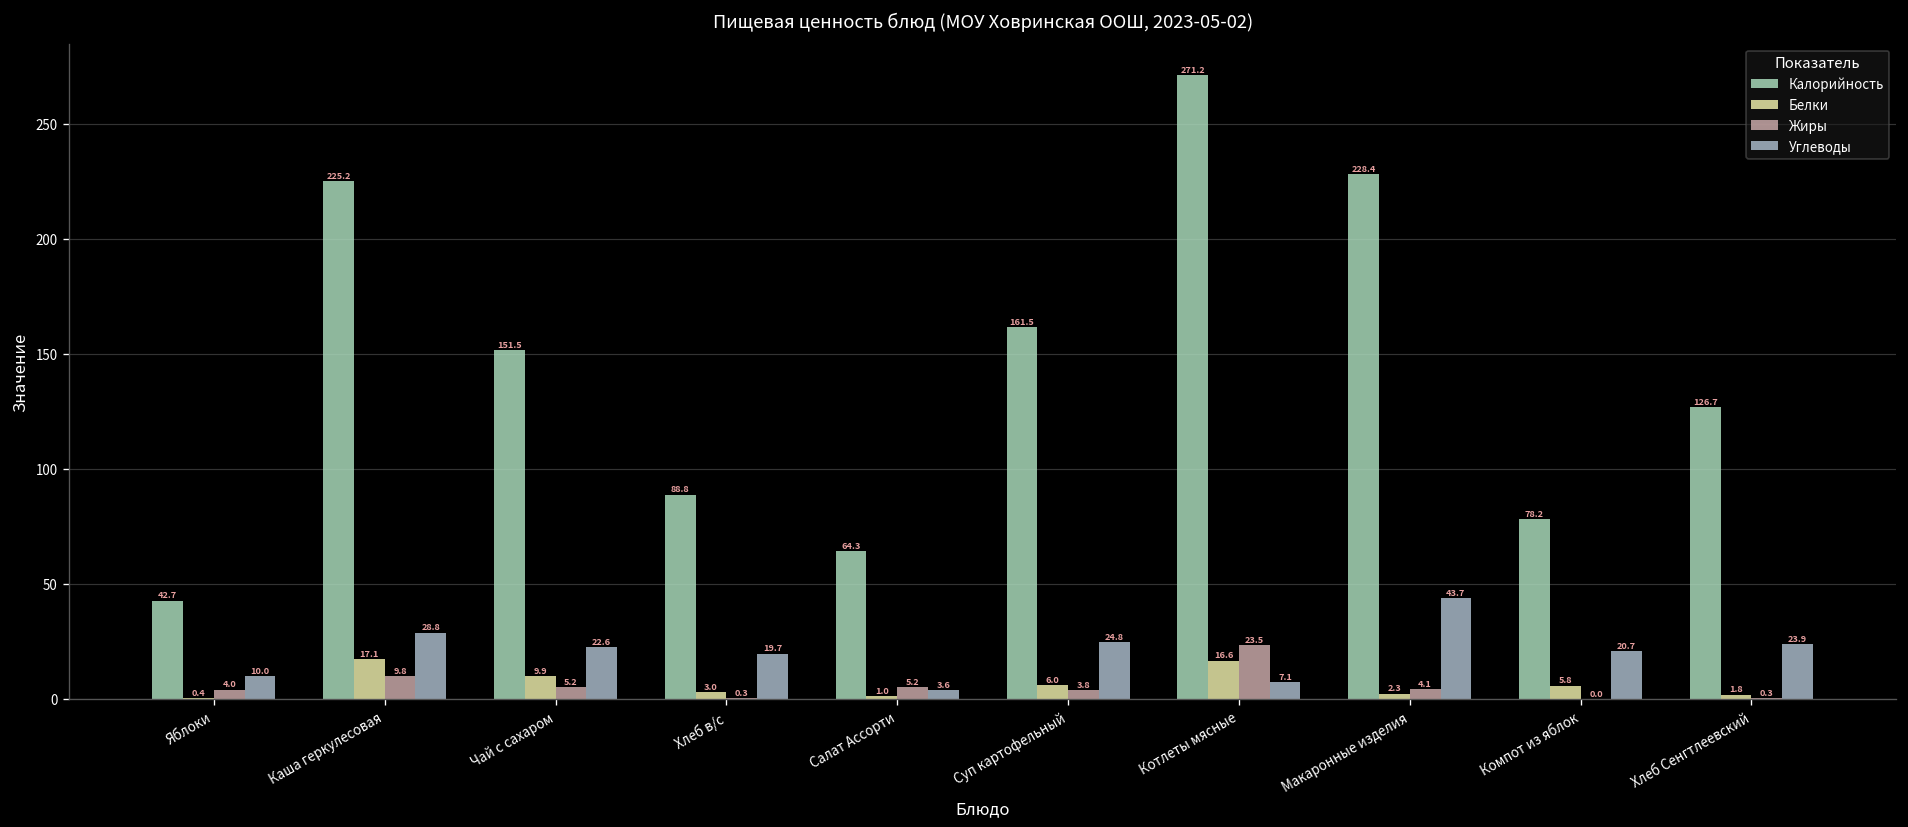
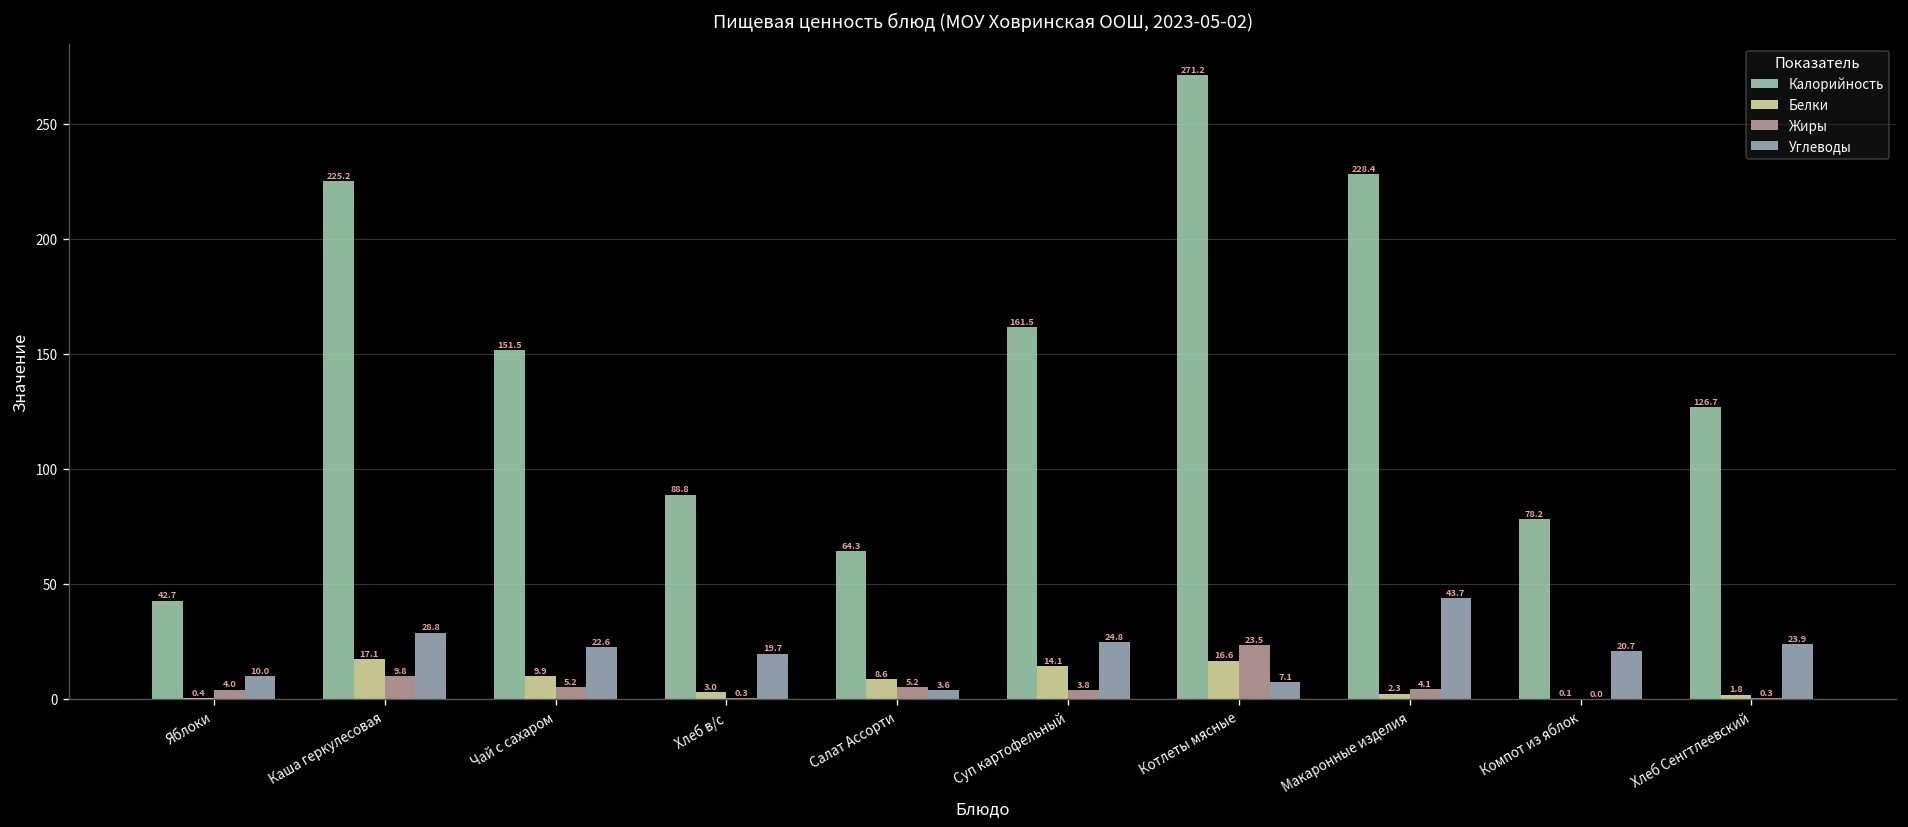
Белки, Салат Ассорти: 1.0 -> 8.6
Белки, Суп картофельный: 6.0 -> 14.1
Белки, Компот из яблок: 5.8 -> 0.1
